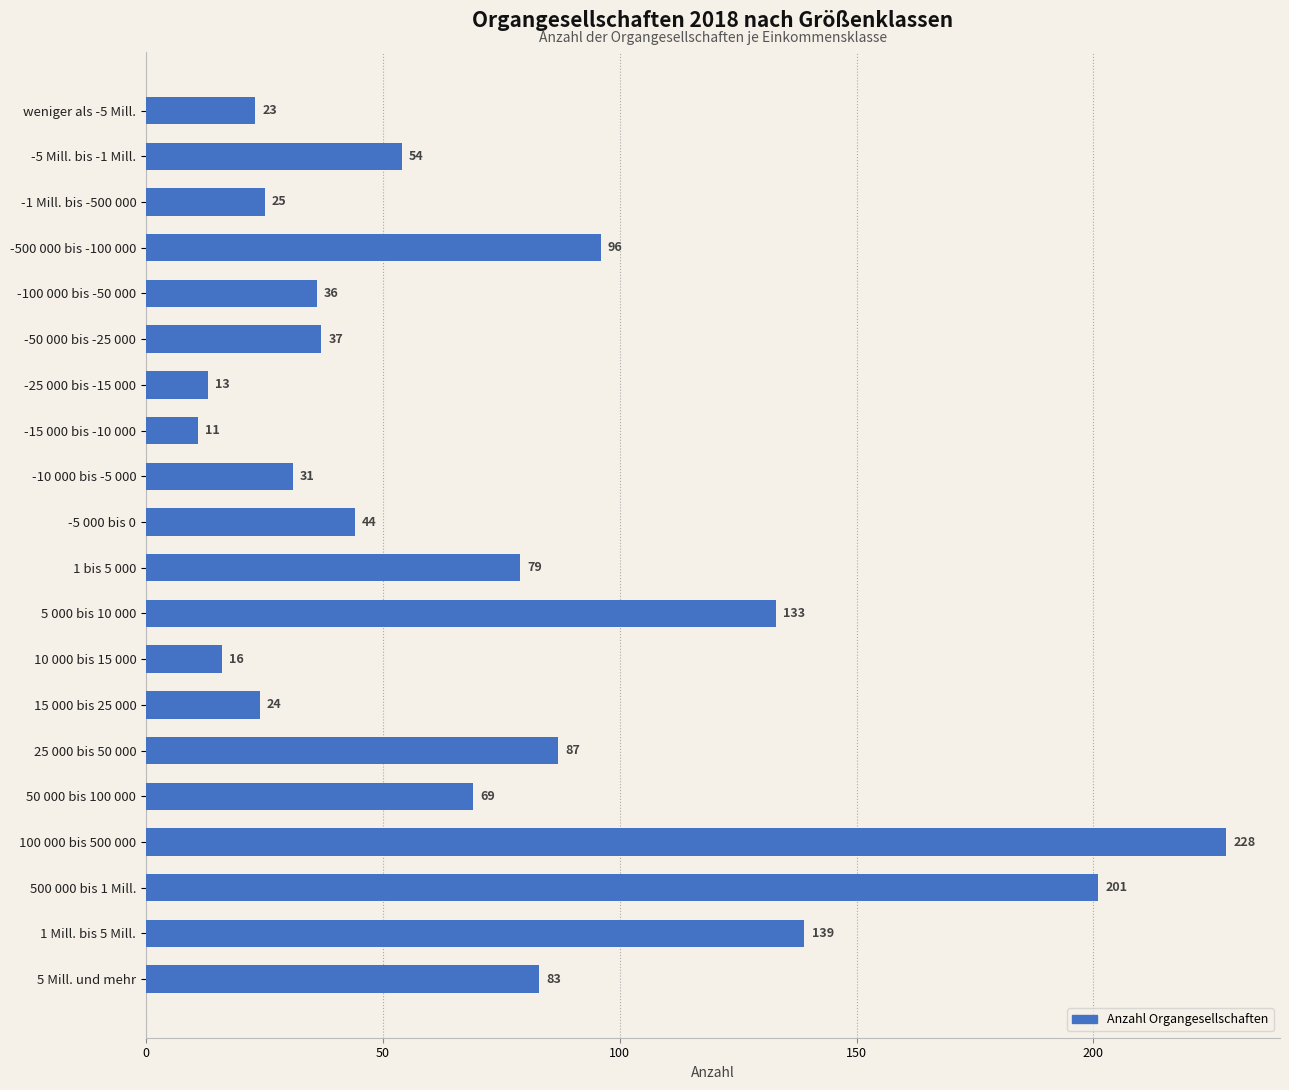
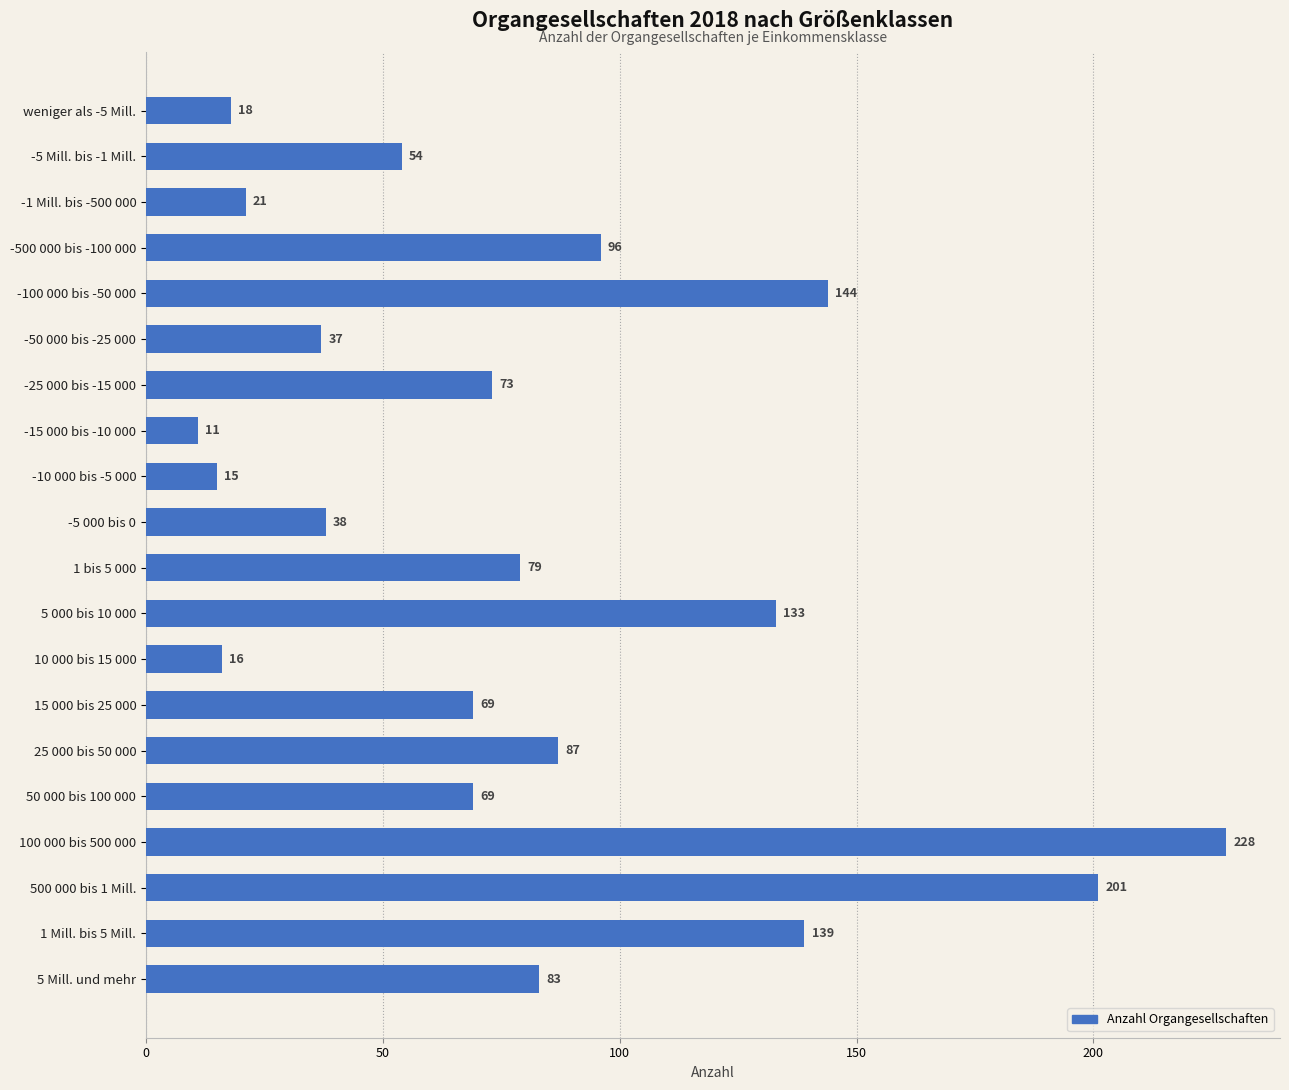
weniger als -5 Mill.: 23 -> 18
-1 Mill. bis -500 000: 25 -> 21
-100 000 bis -50 000: 36 -> 144
-25 000 bis -15 000: 13 -> 73
-10 000 bis -5 000: 31 -> 15
-5 000 bis 0: 44 -> 38
15 000 bis 25 000: 24 -> 69
